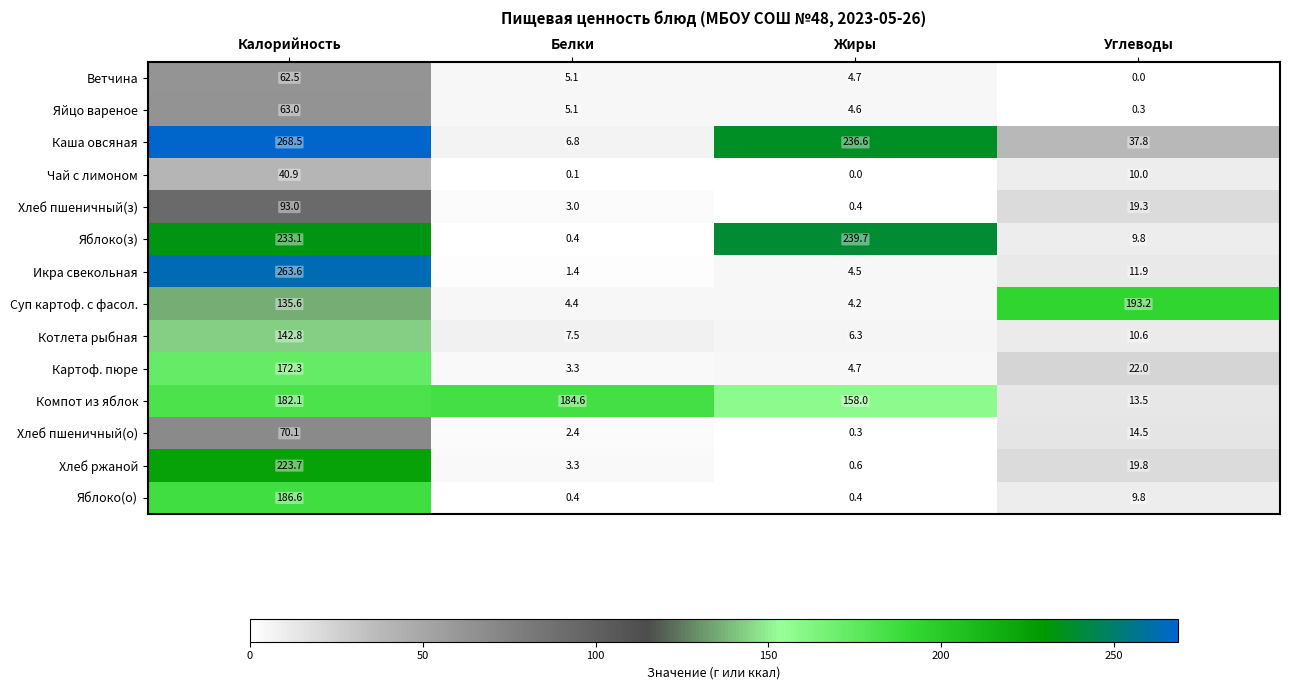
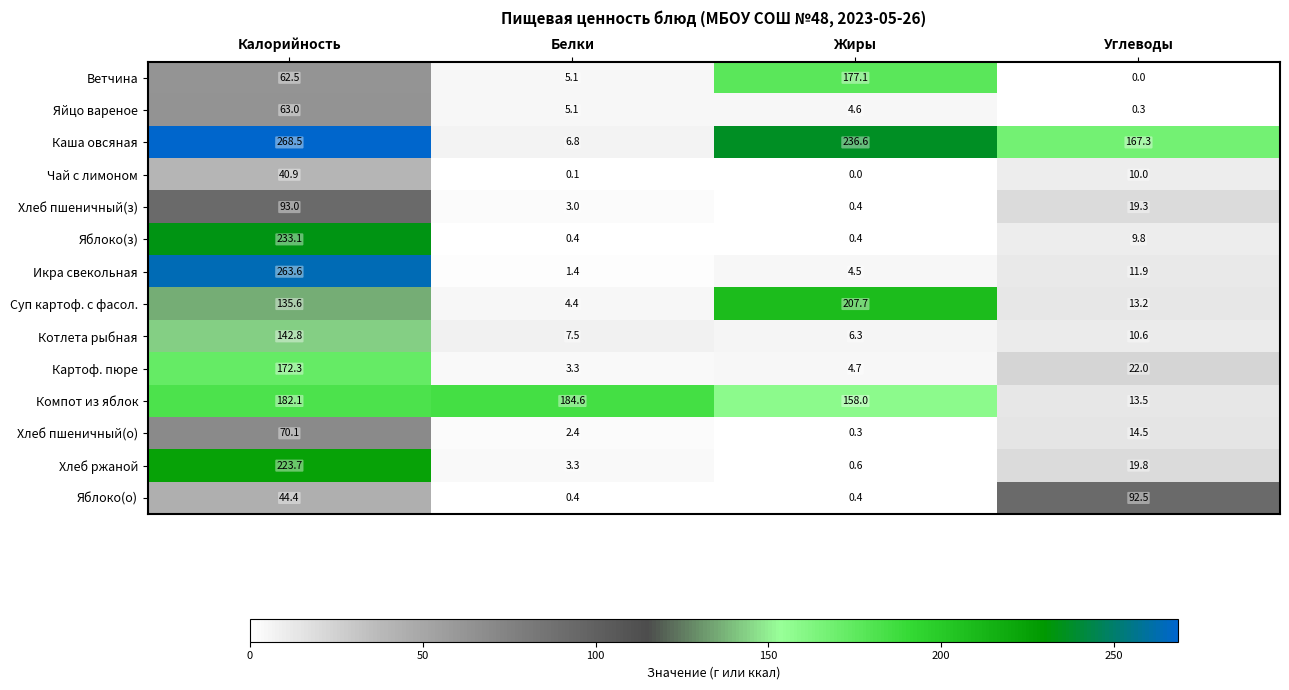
Ветчина, Жиры: 4.7 -> 177.1
Каша овсяная, Углеводы: 37.8 -> 167.3
Яблоко(з), Жиры: 239.7 -> 0.4
Суп картоф. с фасол., Жиры: 4.2 -> 207.7
Суп картоф. с фасол., Углеводы: 193.2 -> 13.2
Яблоко(о), Калорийность: 186.6 -> 44.4
Яблоко(о), Углеводы: 9.8 -> 92.5
